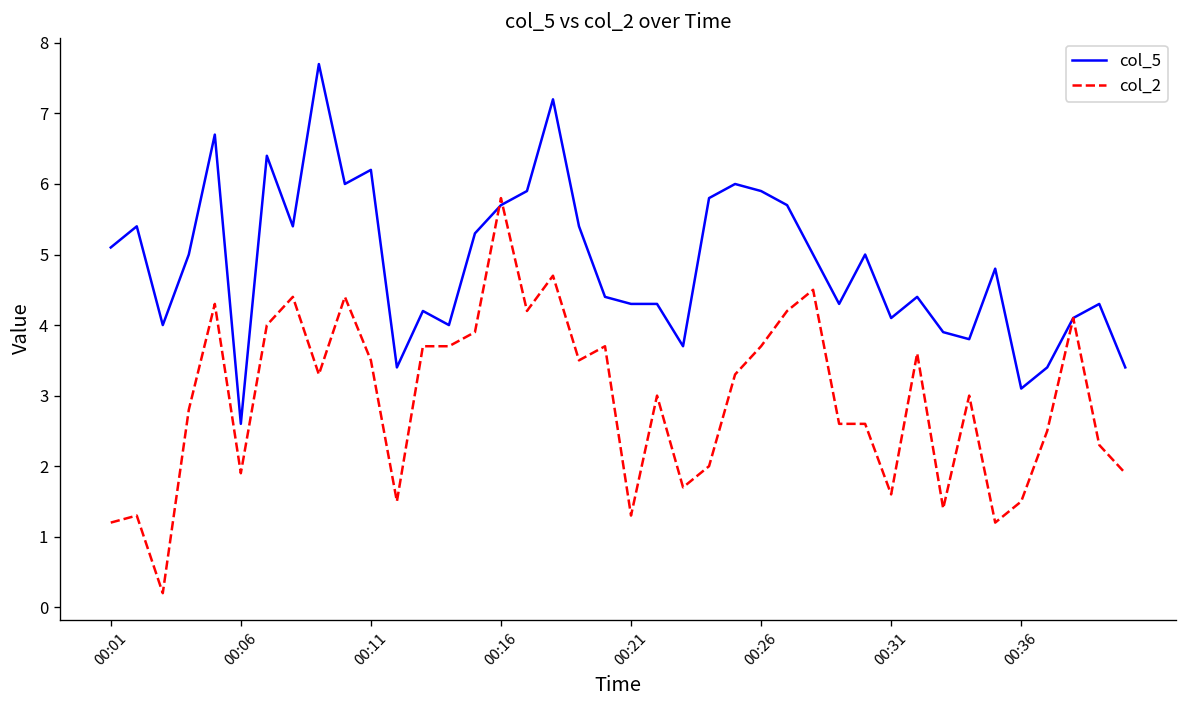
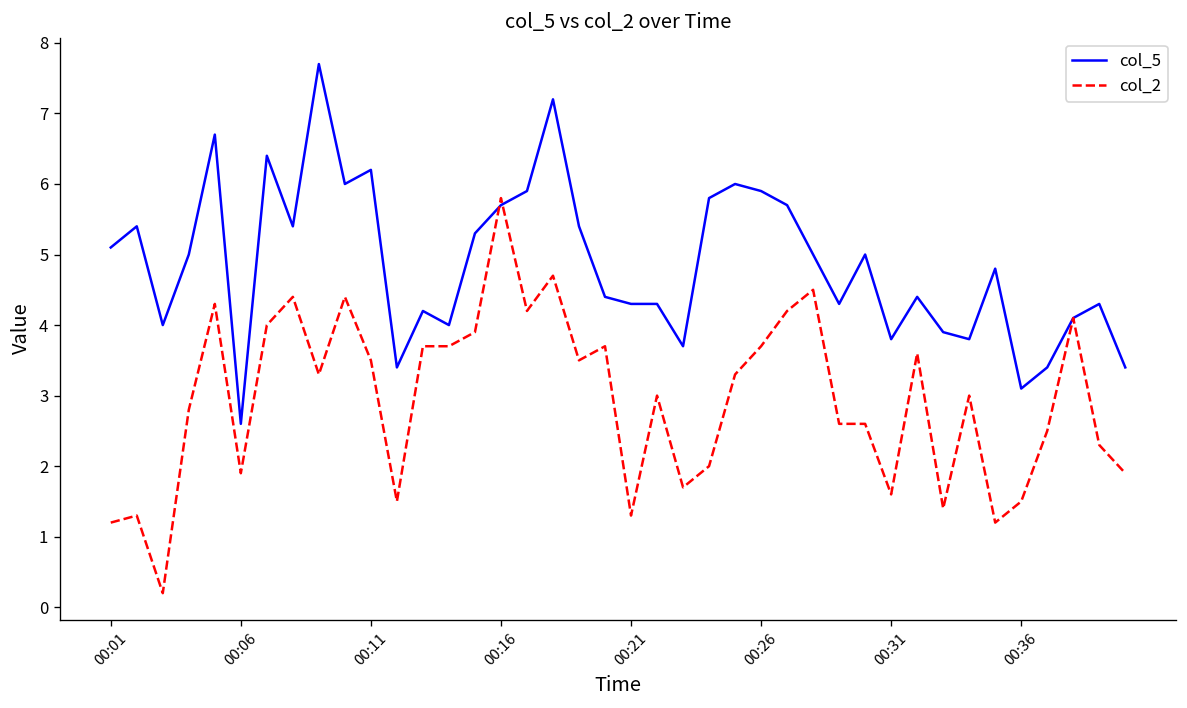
col_5, 00:31: 4.1 -> 3.8
